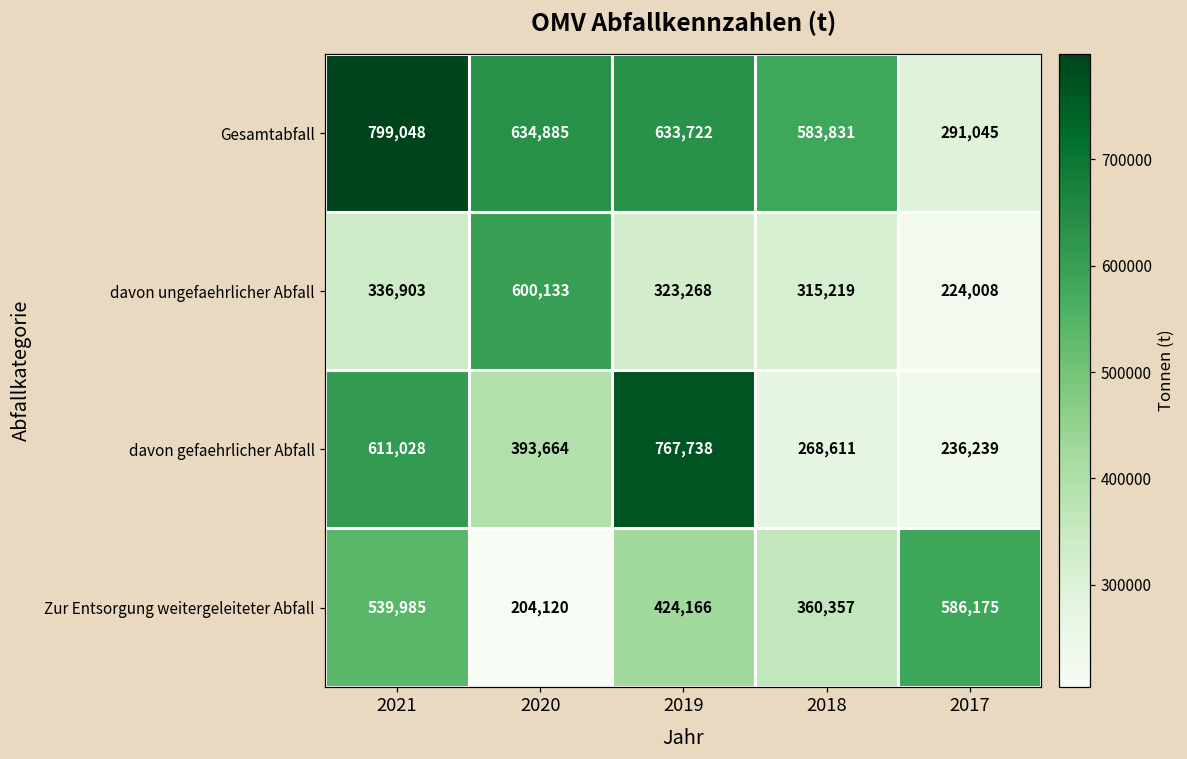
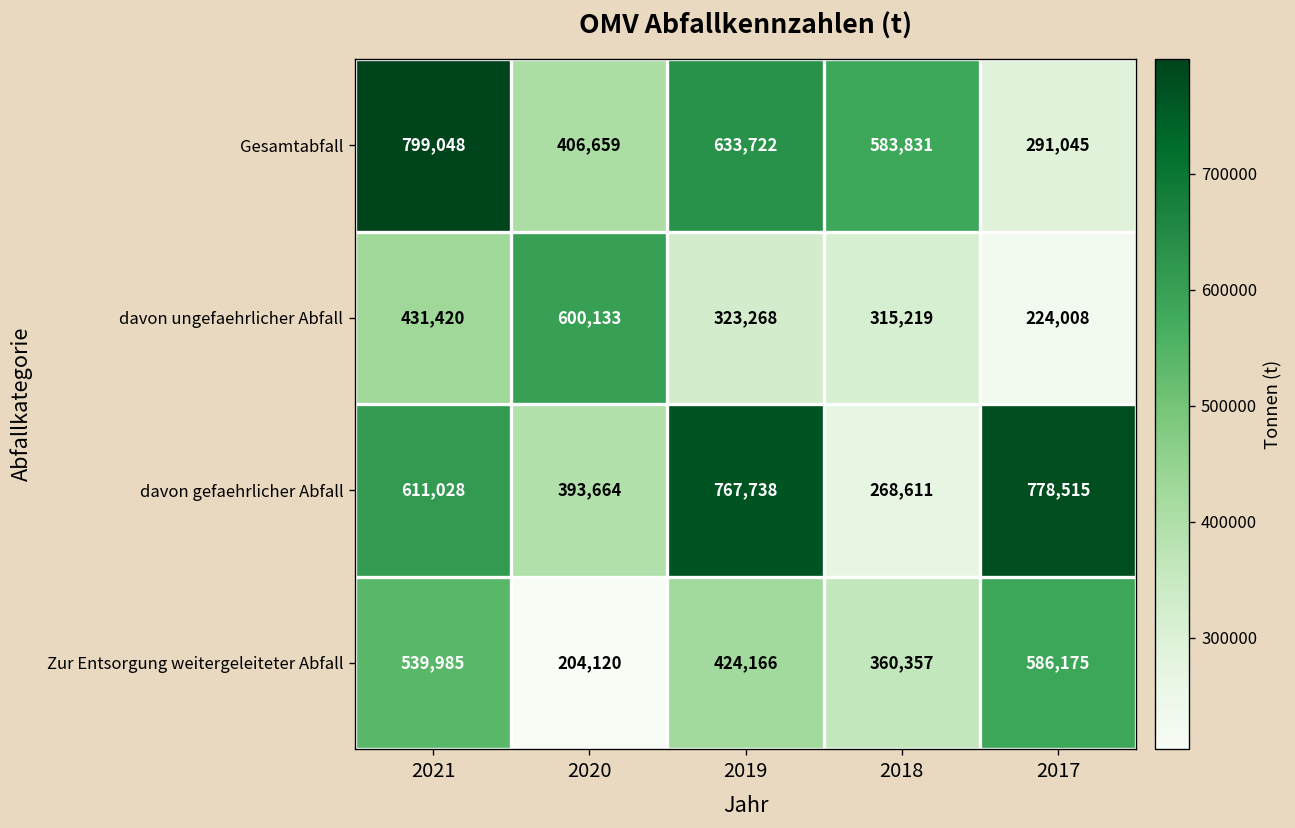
Gesamtabfall, 2020: 634,885 -> 406,659
davon ungefaehrlicher Abfall, 2021: 336,903 -> 431,420
davon gefaehrlicher Abfall, 2017: 236,239 -> 778,515
